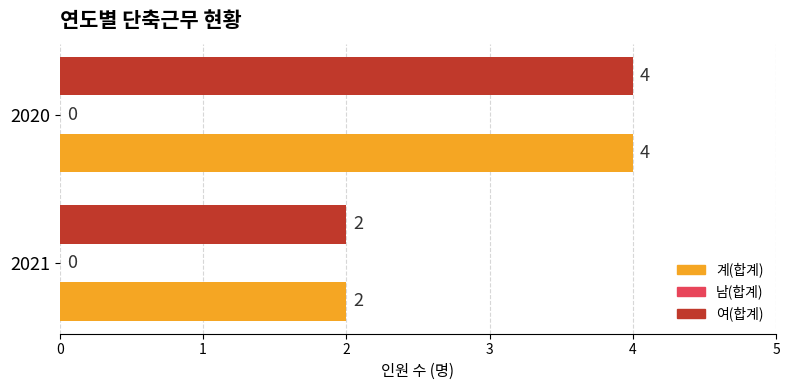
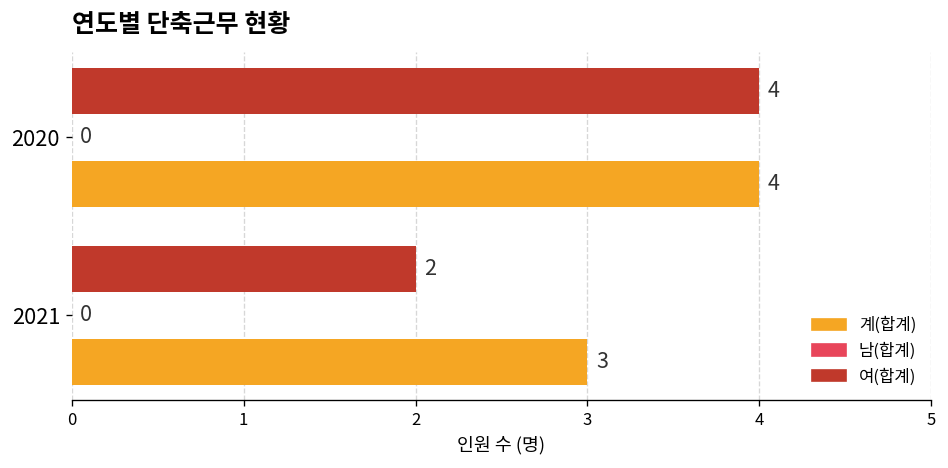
계(합계), 2021: 2 -> 3
